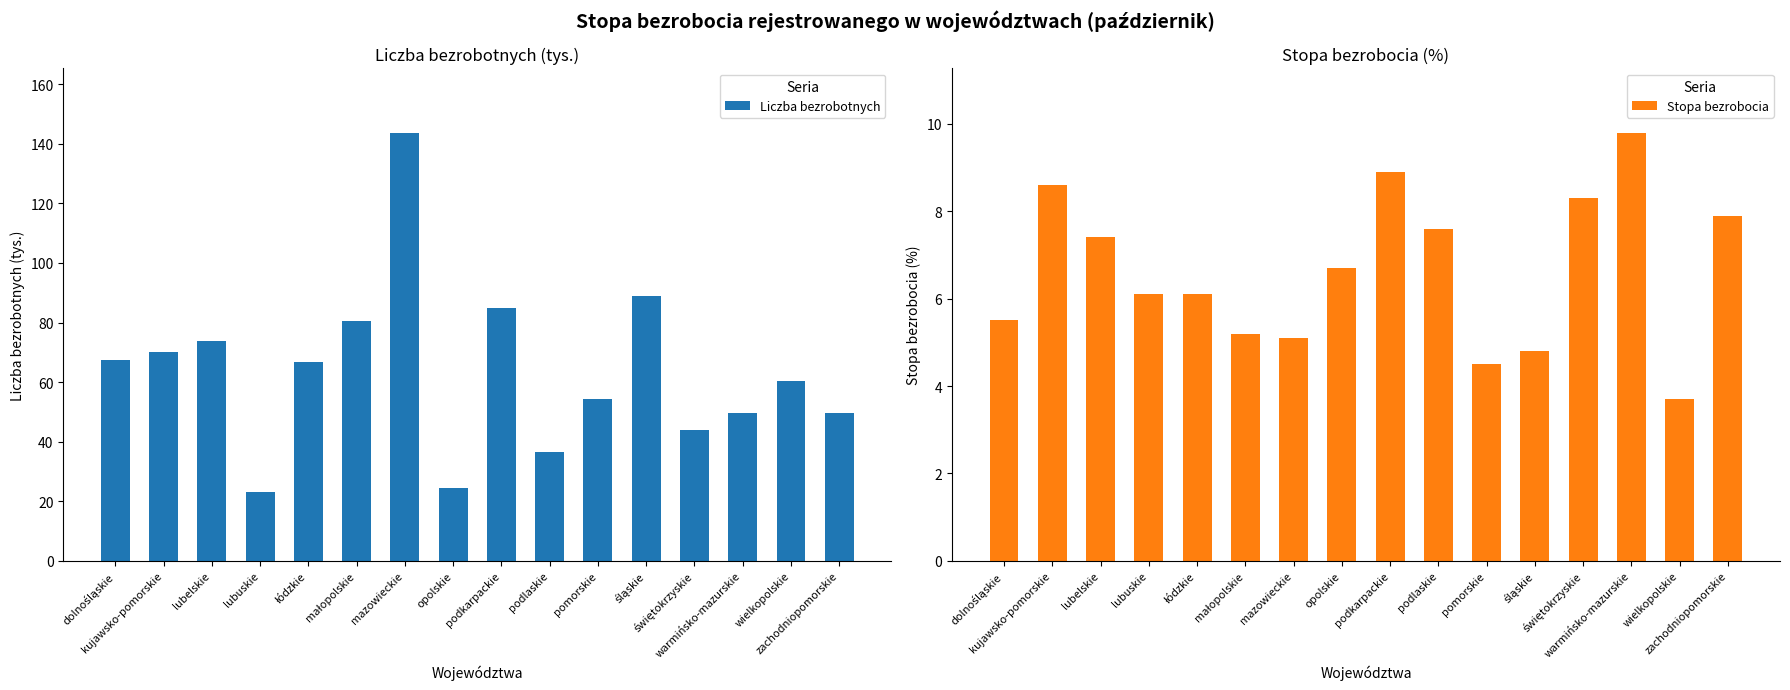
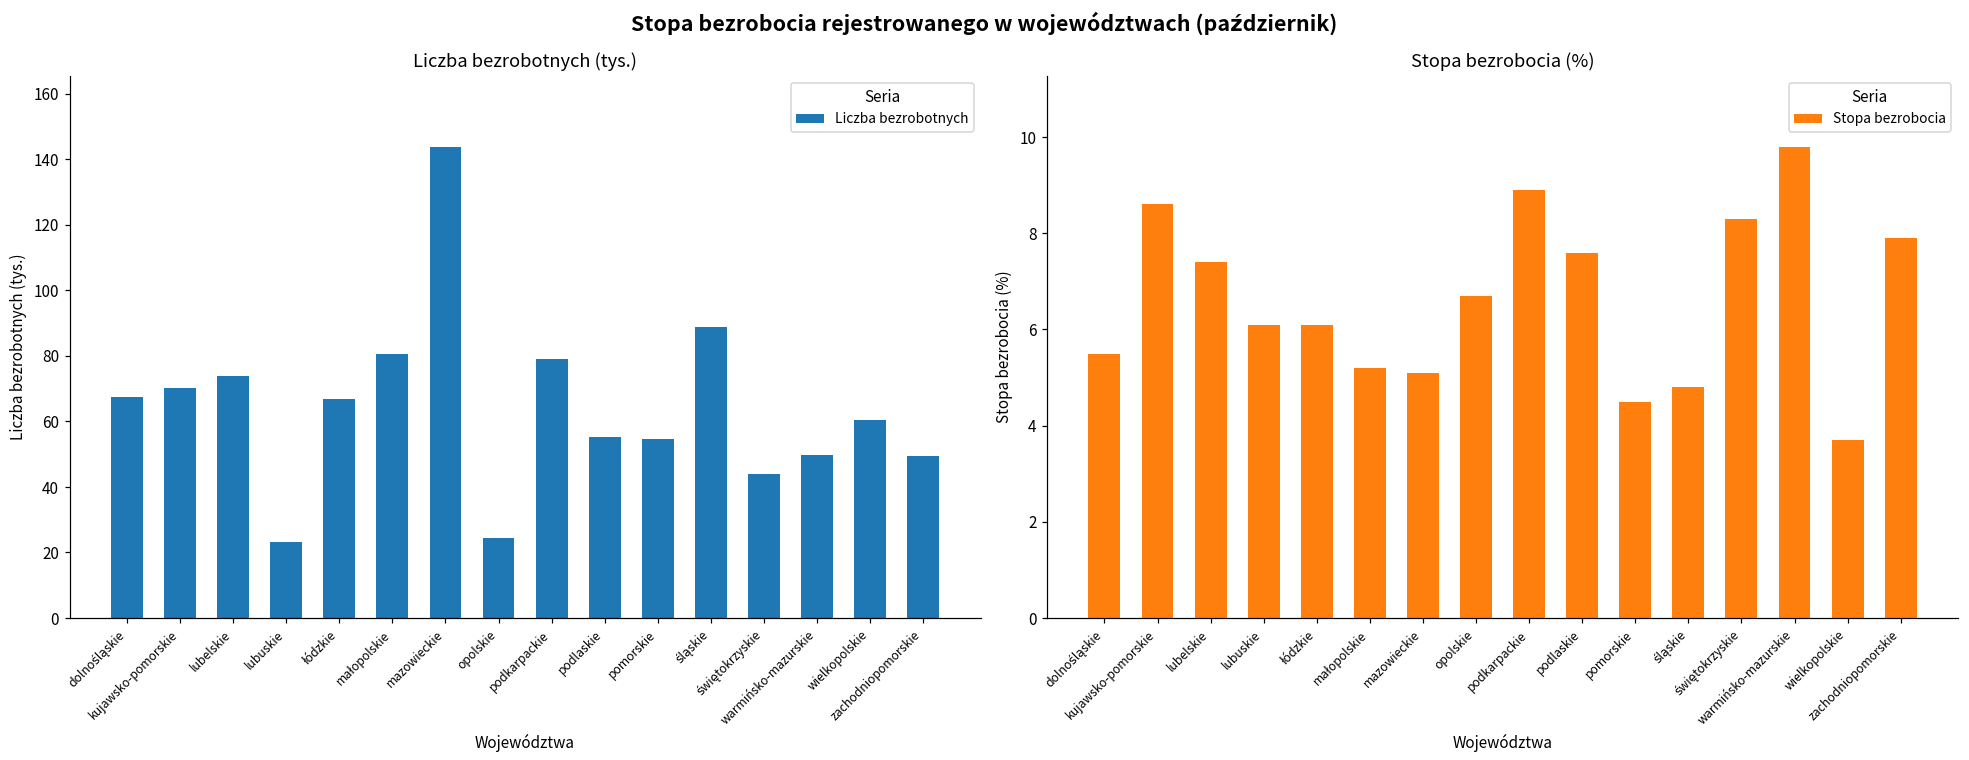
Liczba bezrobotnych (tys.), podkarpackie: 85 -> 79
Liczba bezrobotnych (tys.), podlaskie: 37 -> 55
